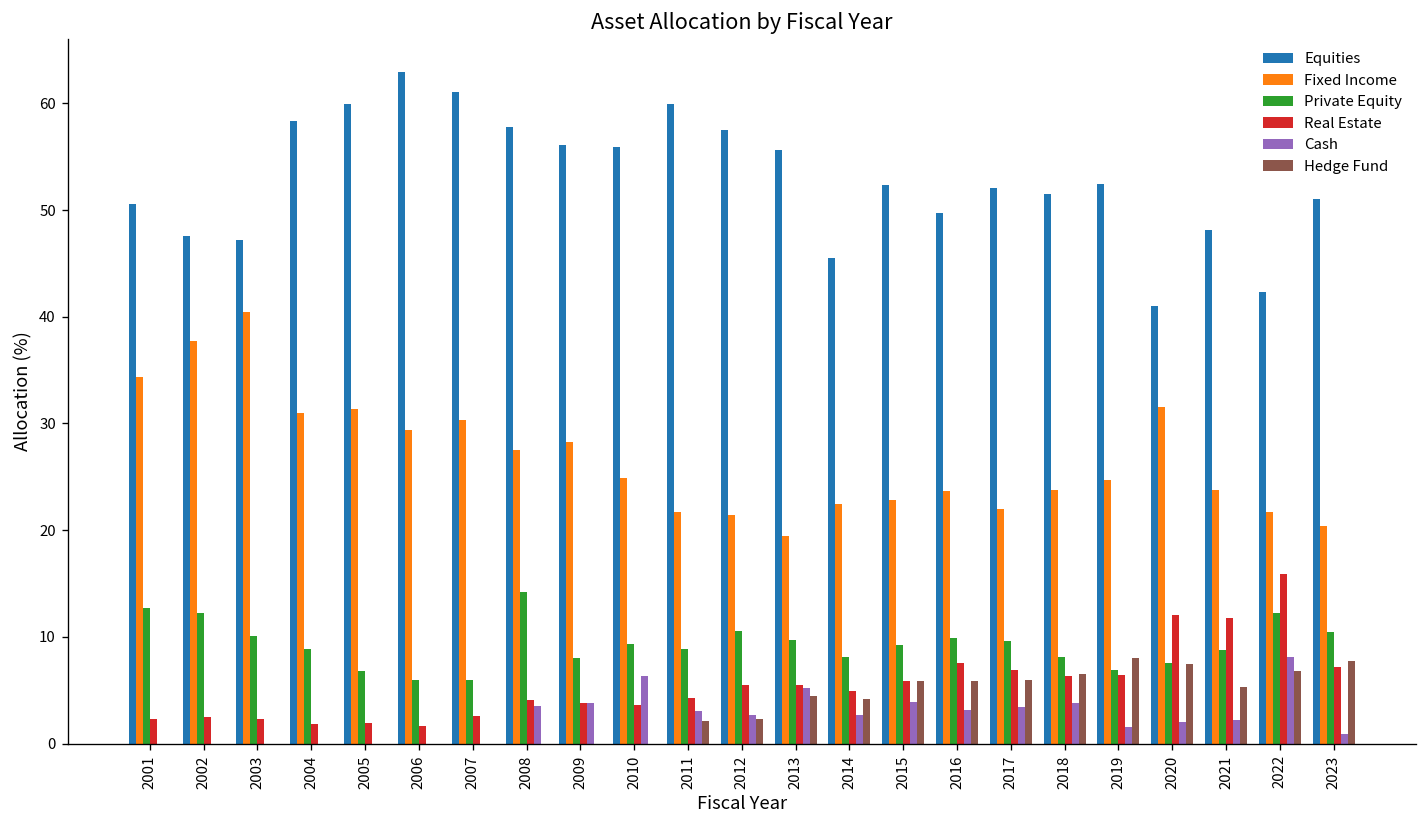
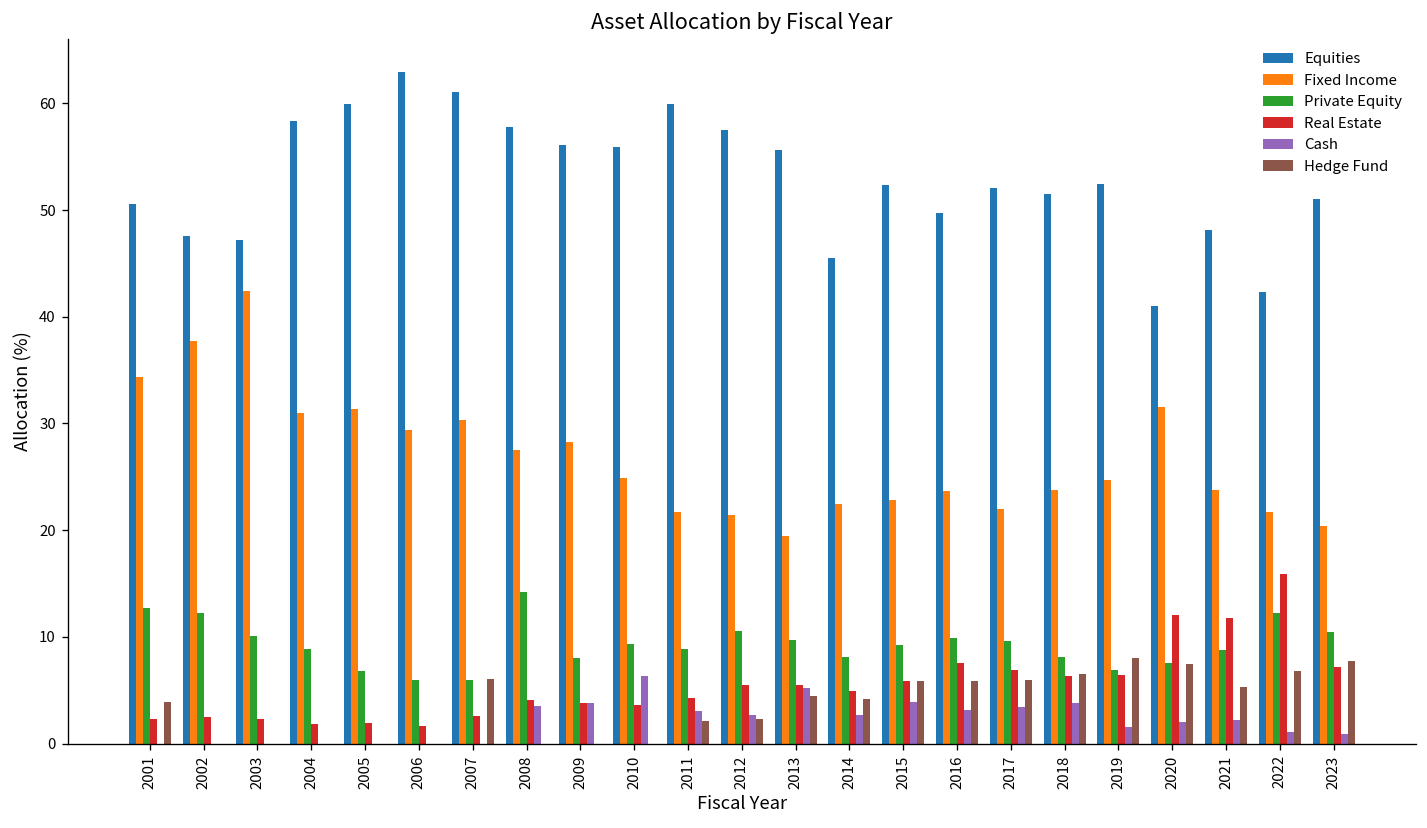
Hedge Fund, 2001: 0 -> 4
Fixed Income, 2003: 40 -> 42
Hedge Fund, 2007: 0 -> 6
Cash, 2022: 8 -> 1
